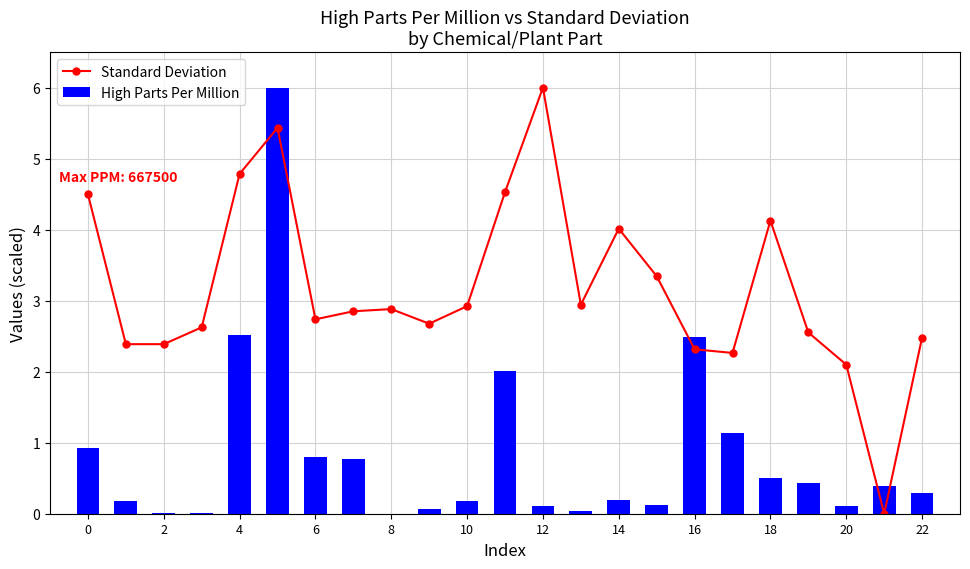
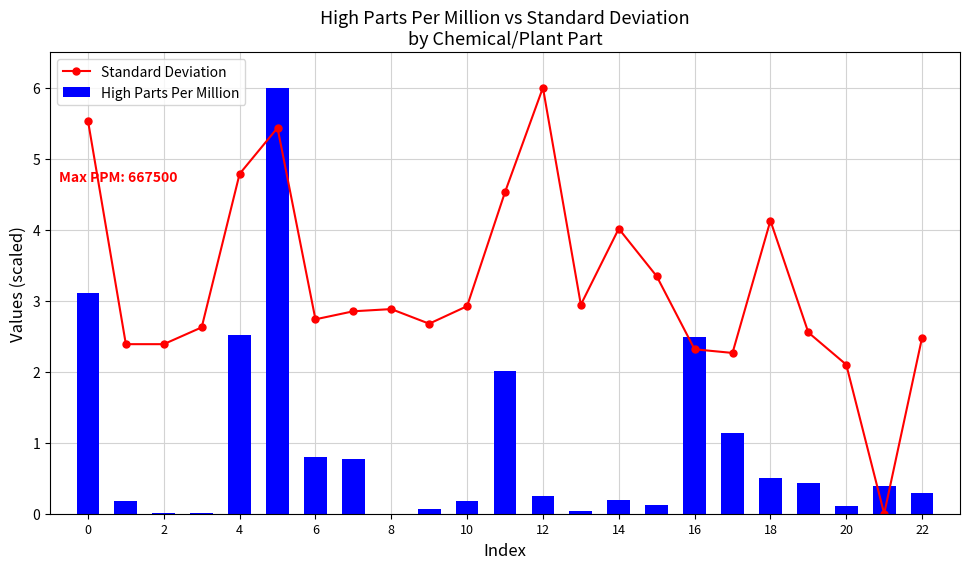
Standard Deviation, 0: 4.5 -> 5.5
High Parts Per Million, 0: 0.9 -> 3.1
High Parts Per Million, 12: 0.1 -> 0.3
